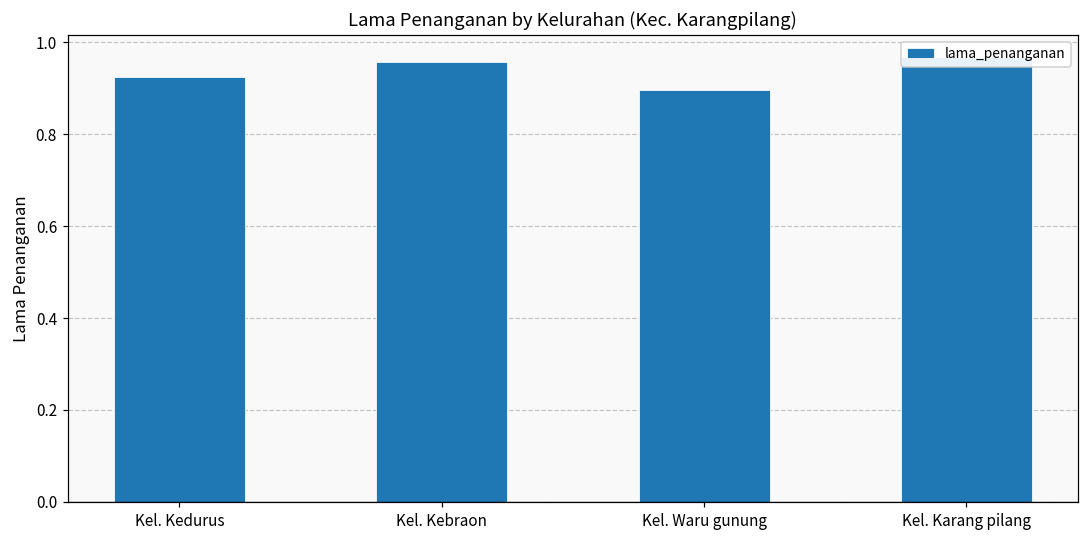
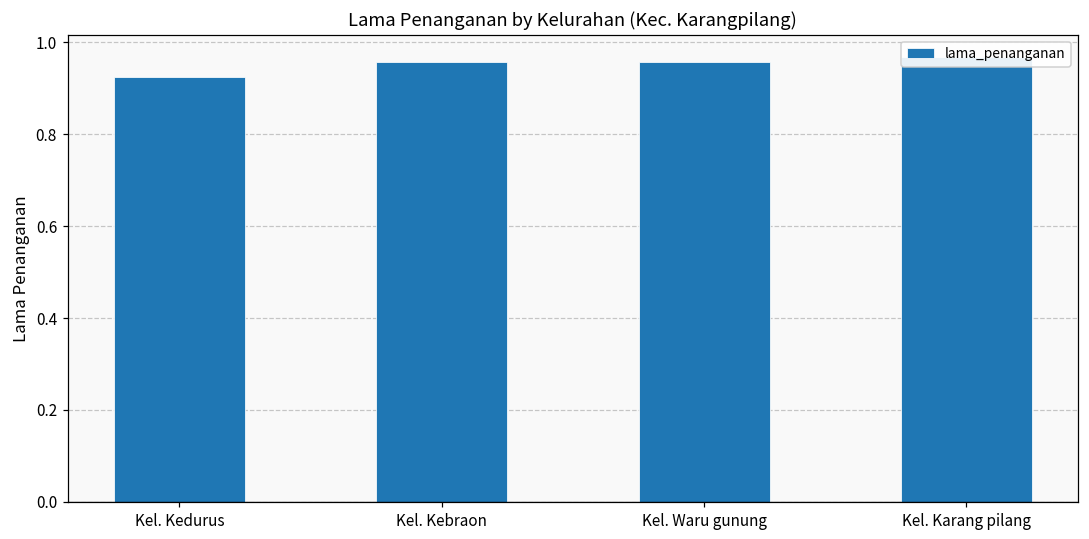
Kel. Waru gunung: 0.90 -> 0.96
